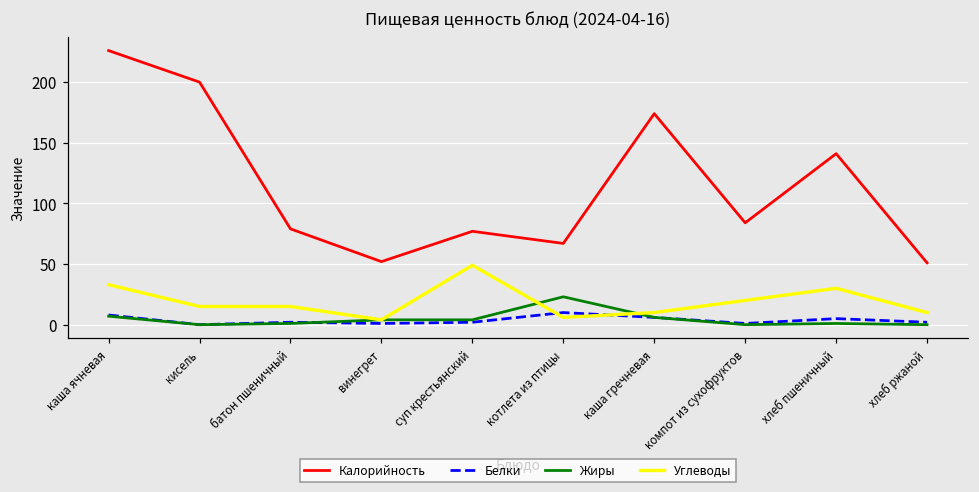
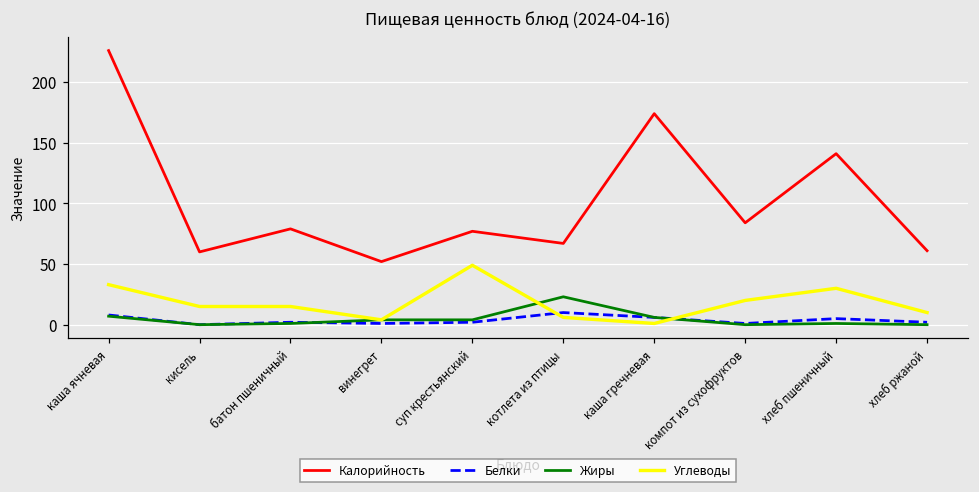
Калорийность, кисель: 200 -> 60
Углеводы, каша гречневая: 10 -> 1
Калорийность, хлеб ржаной: 51 -> 61
